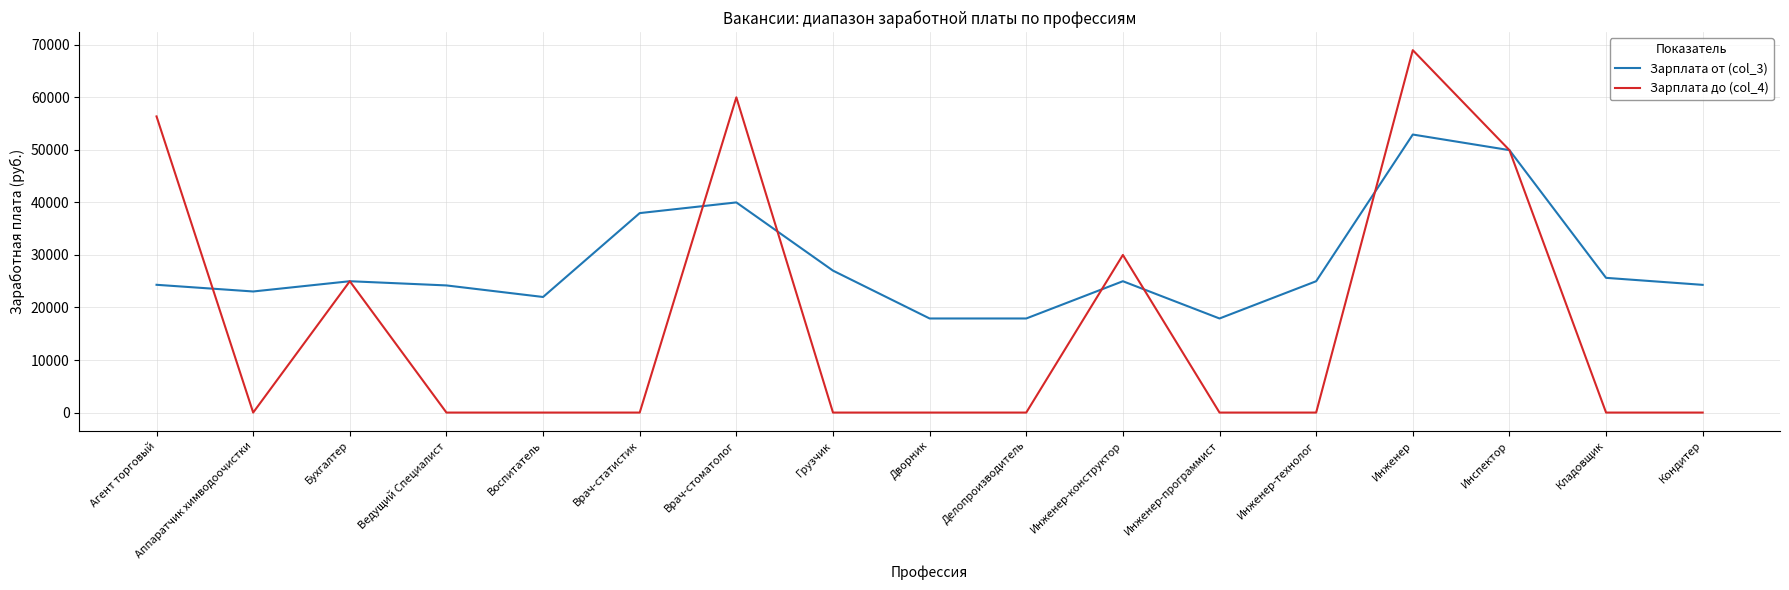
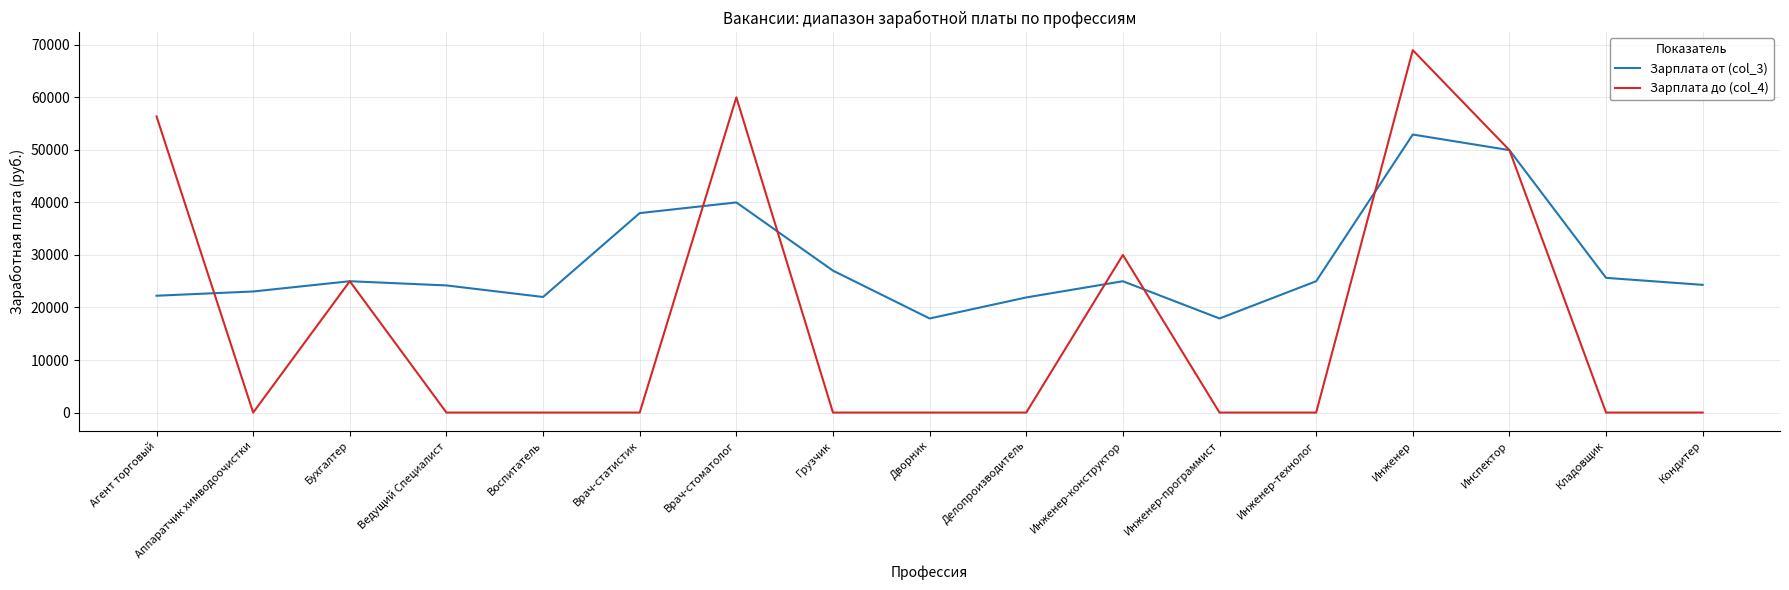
Зарплата от (col_3), Агент торговый: 24000 -> 22000
Зарплата от (col_3), Делопроизводитель: 18000 -> 22000
